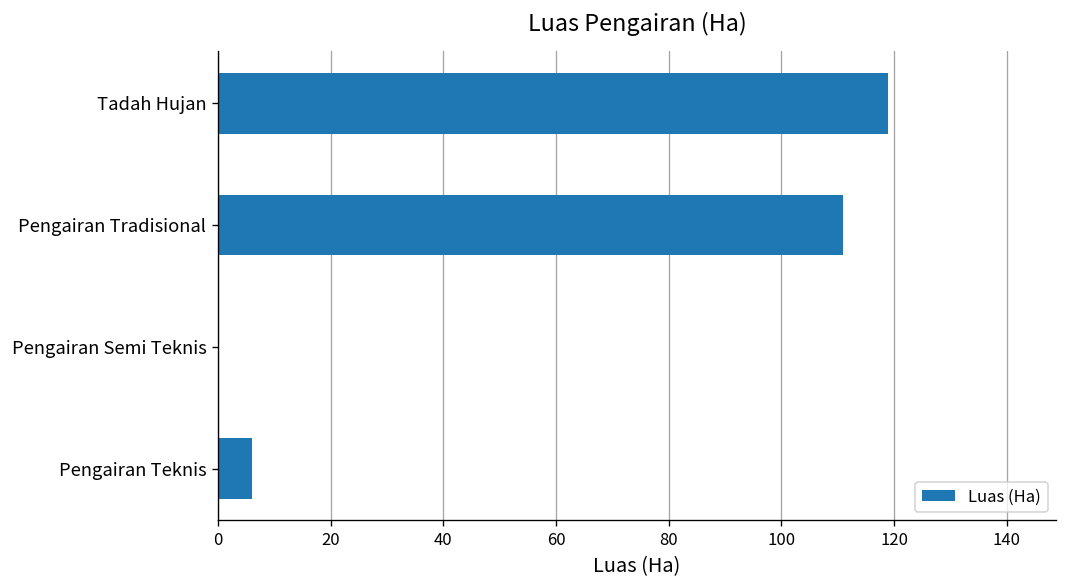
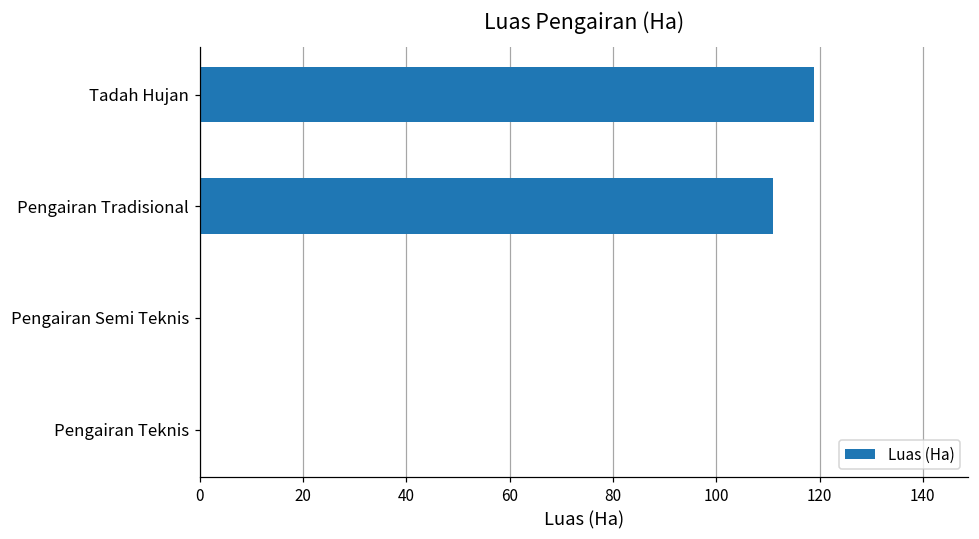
Pengairan Teknis: 6 -> 0
